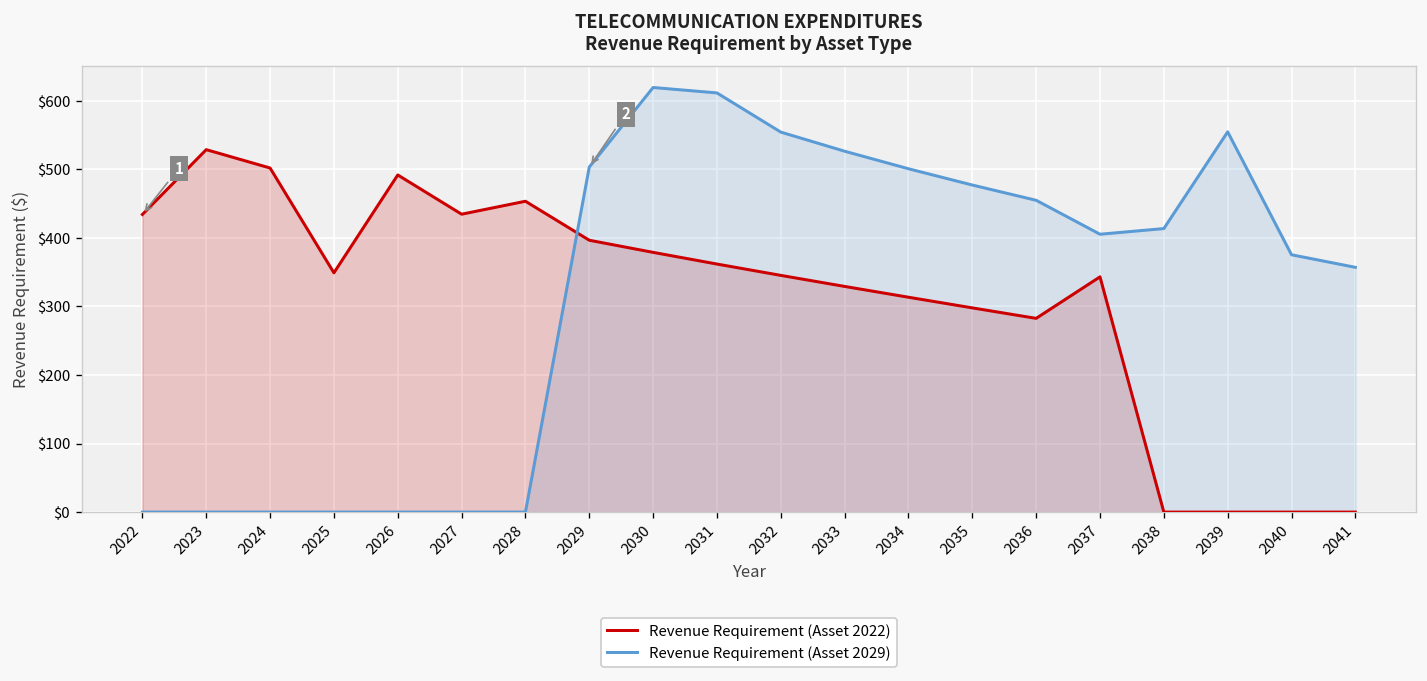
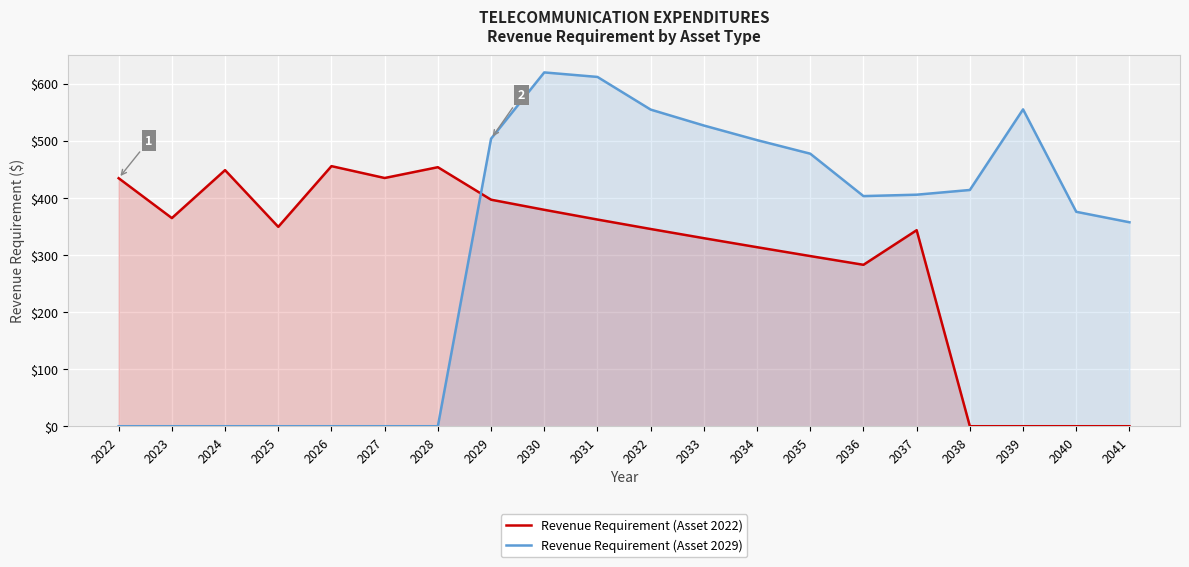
Revenue Requirement (Asset 2022), 2023: $530 -> $360
Revenue Requirement (Asset 2022), 2024: $500 -> $450
Revenue Requirement (Asset 2022), 2026: $490 -> $460
Revenue Requirement (Asset 2029), 2036: $450 -> $400
